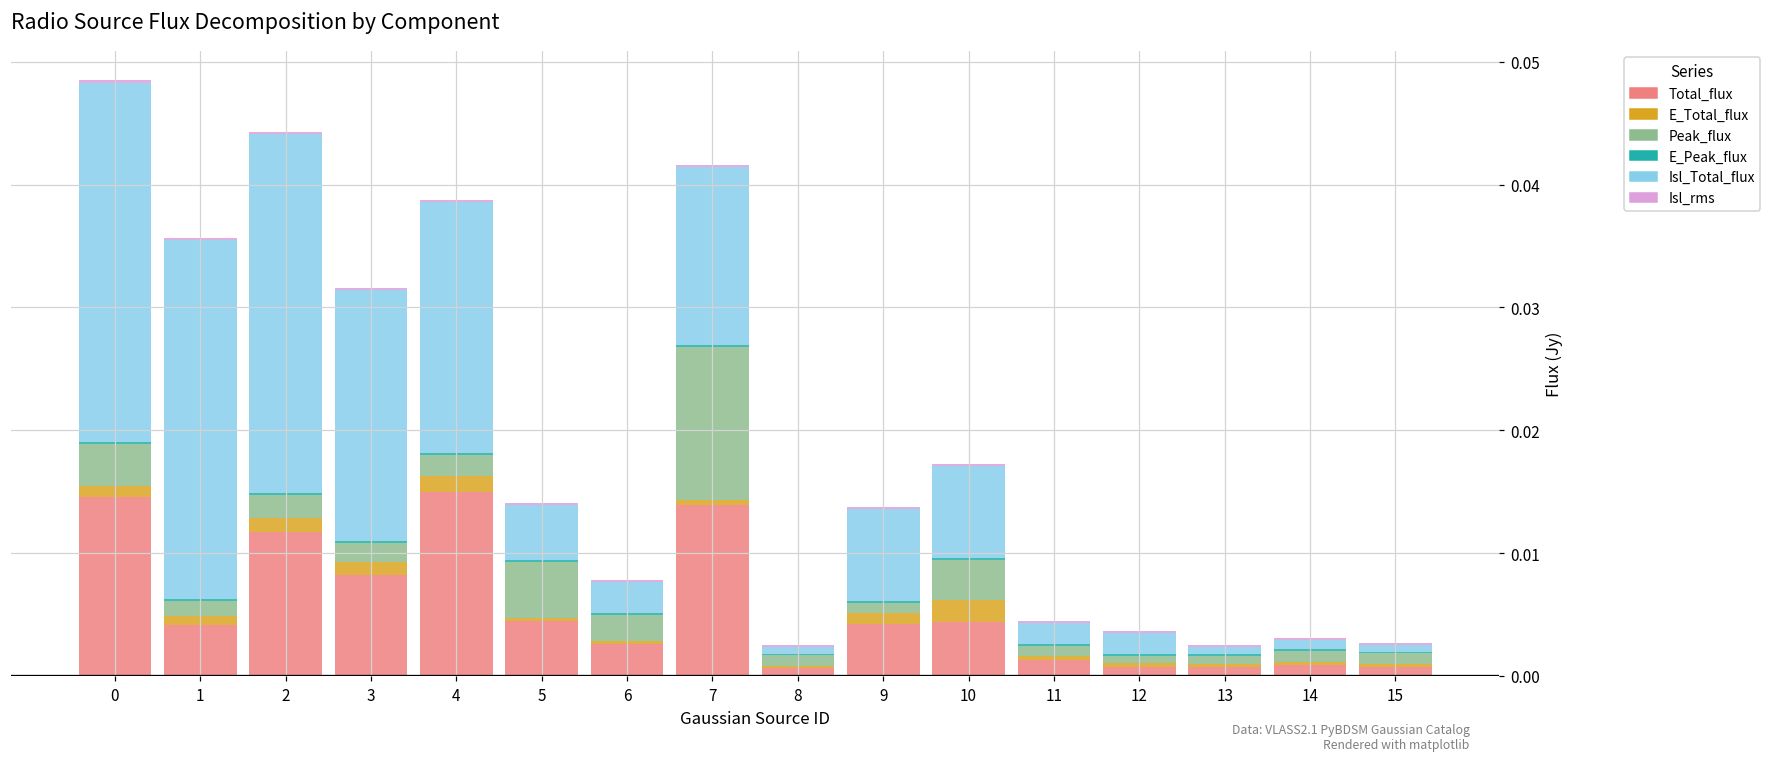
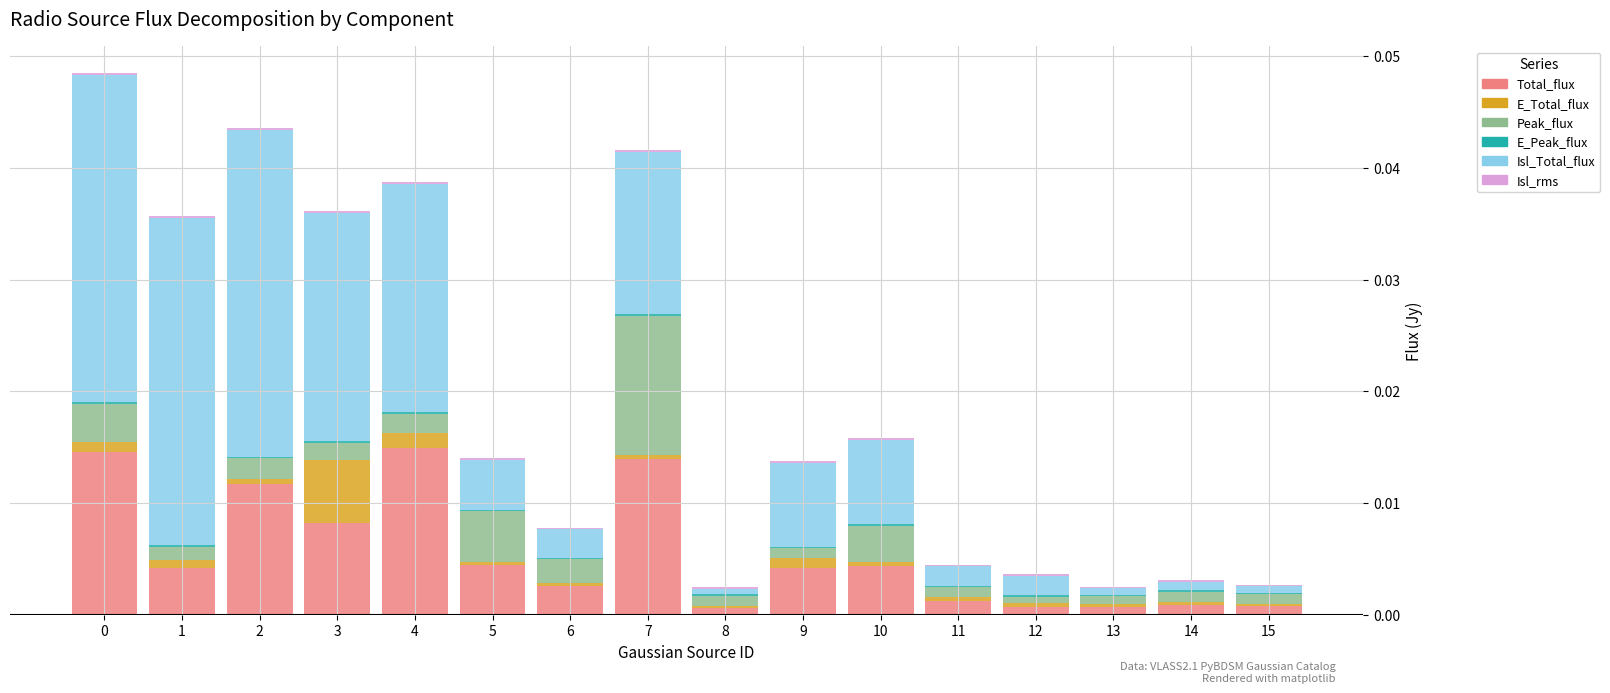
E_Total_flux, 2: 0.0012 -> 0.0004
E_Total_flux, 3: 0.0010 -> 0.0056
E_Total_flux, 10: 0.0018 -> 0.0004
